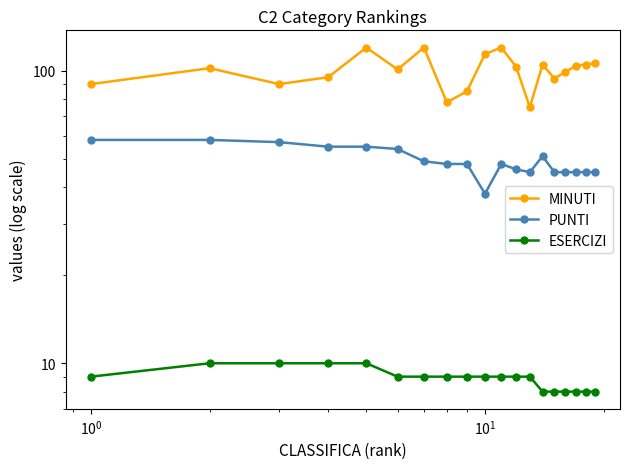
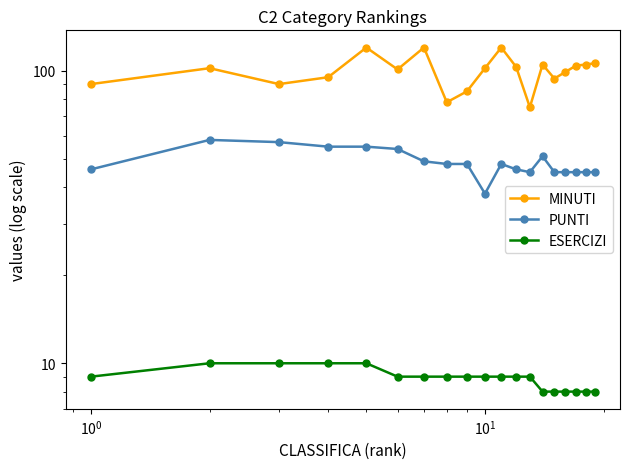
PUNTI, 10^0: 58 -> 46
MINUTI, 10^1: 114 -> 102
